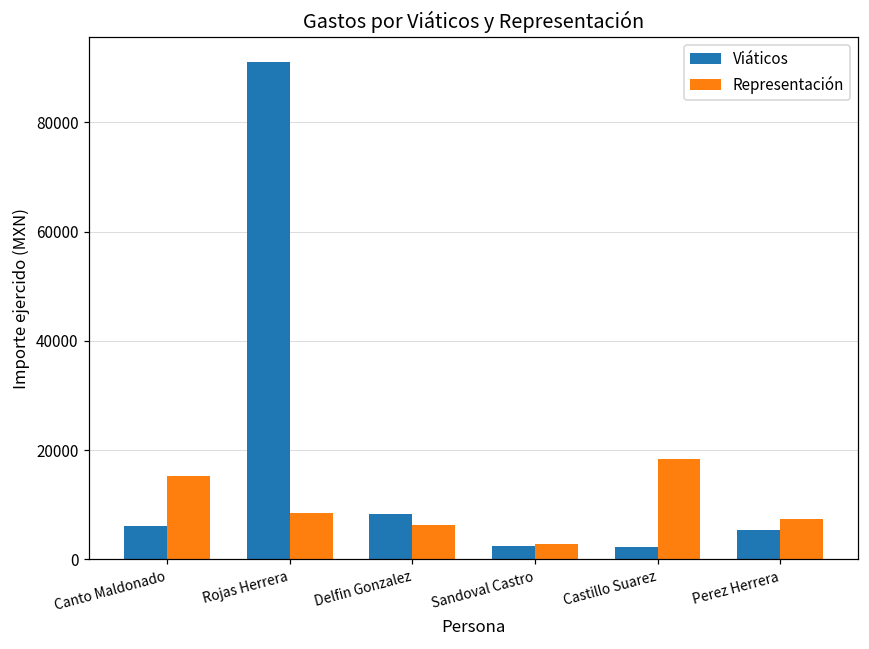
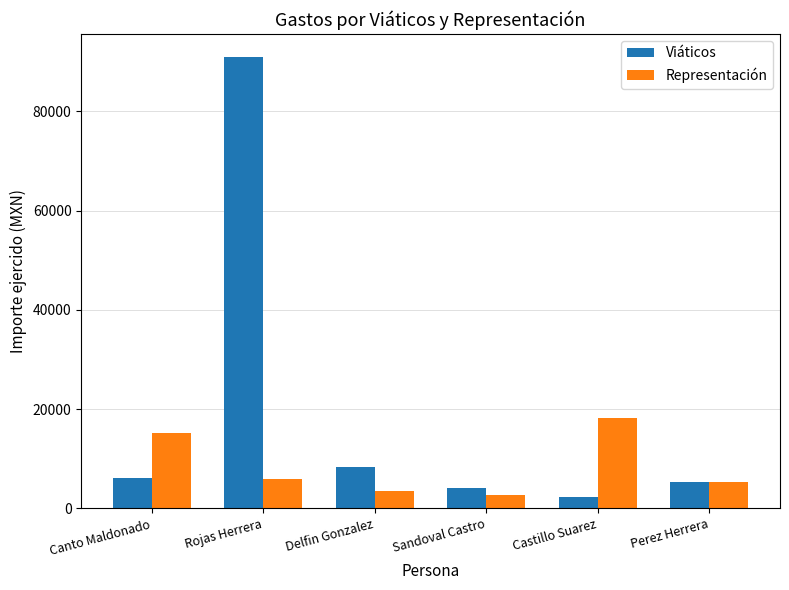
Representación, Rojas Herrera: 9000 -> 6000
Representación, Delfin Gonzalez: 6000 -> 4000
Viáticos, Sandoval Castro: 2000 -> 4000
Representación, Perez Herrera: 7000 -> 5000
